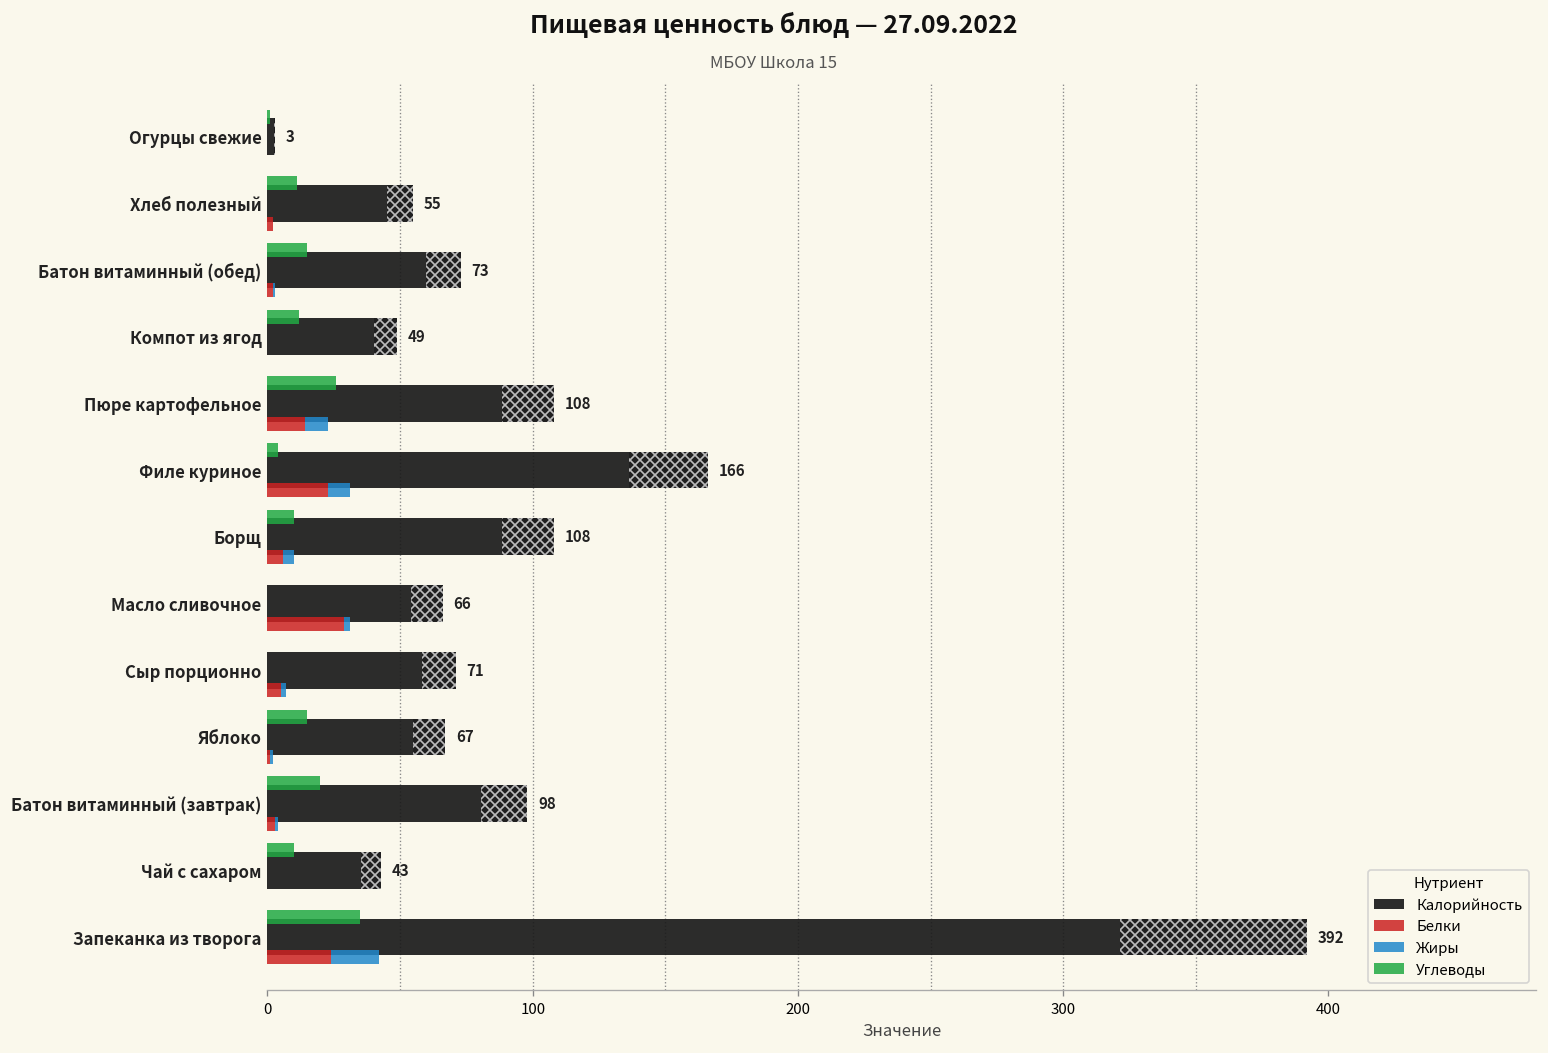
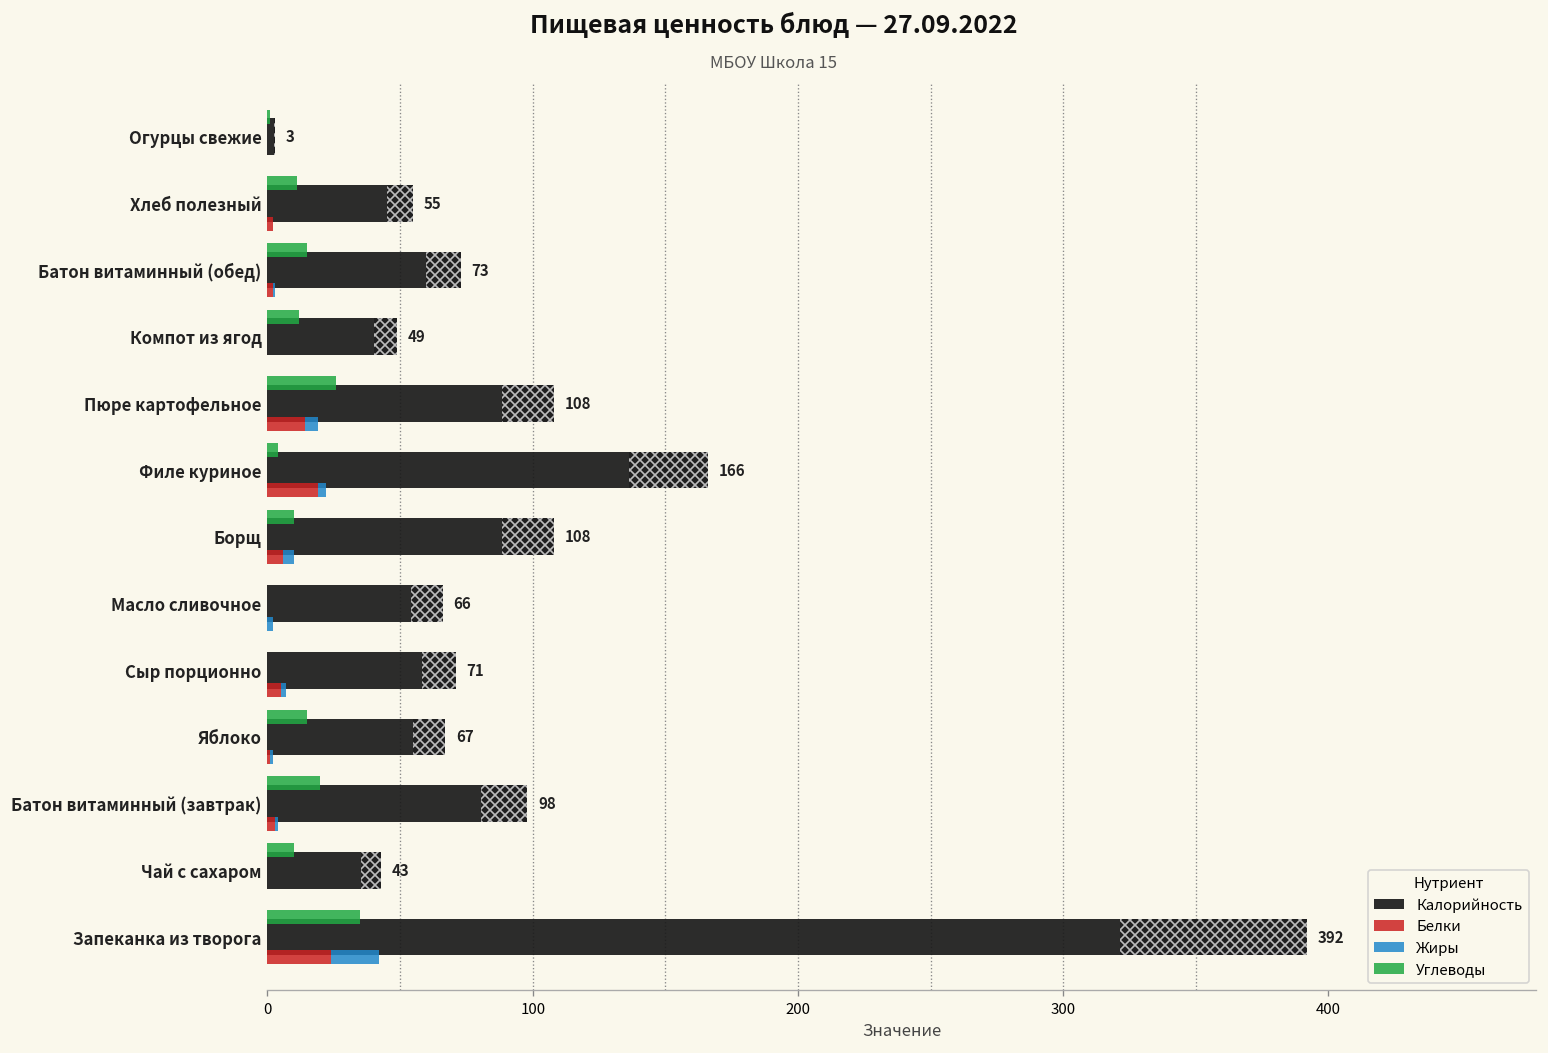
Жиры, Пюре картофельное: 9 -> 5
Белки, Филе куриное: 23 -> 19
Жиры, Филе куриное: 8 -> 3
Белки, Масло сливочное: 29 -> 0
